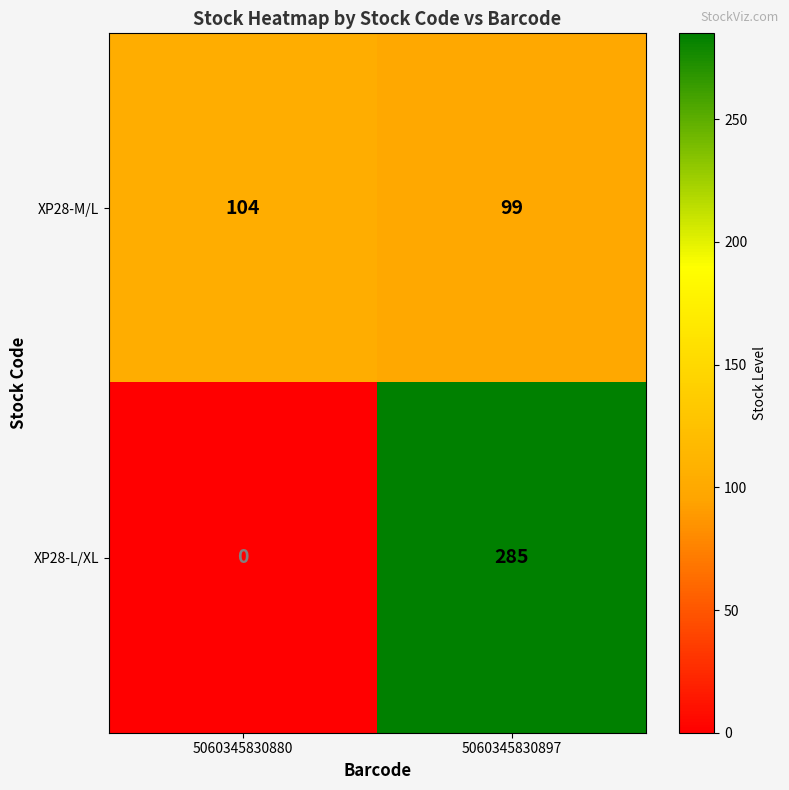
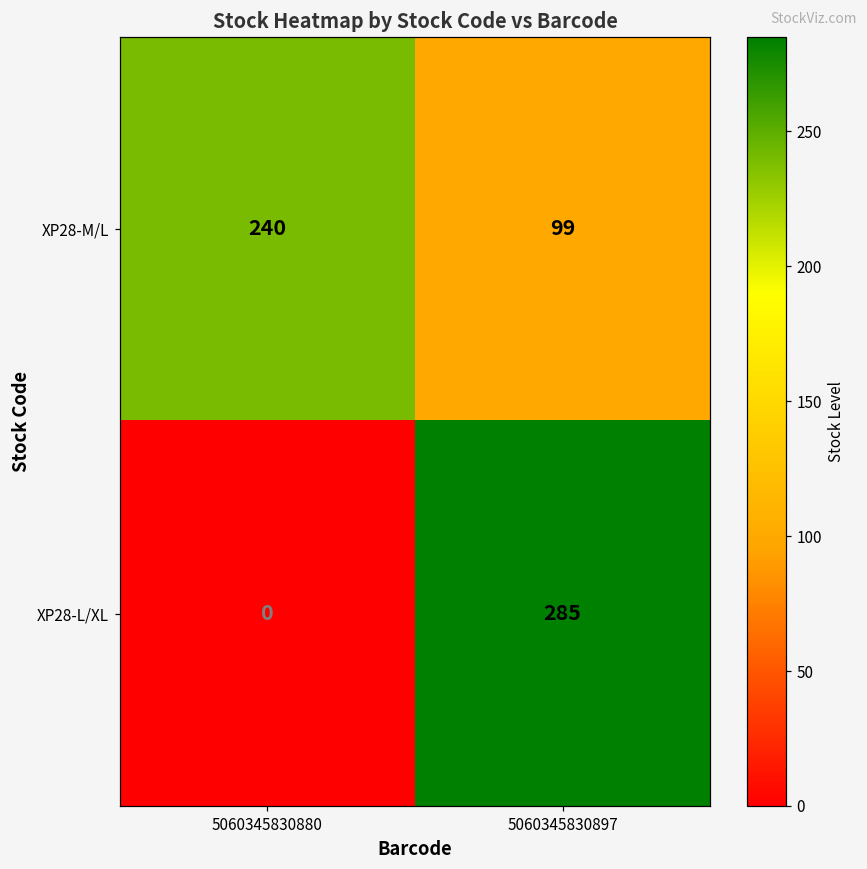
XP28-M/L, 5060345830880: 104 -> 240
